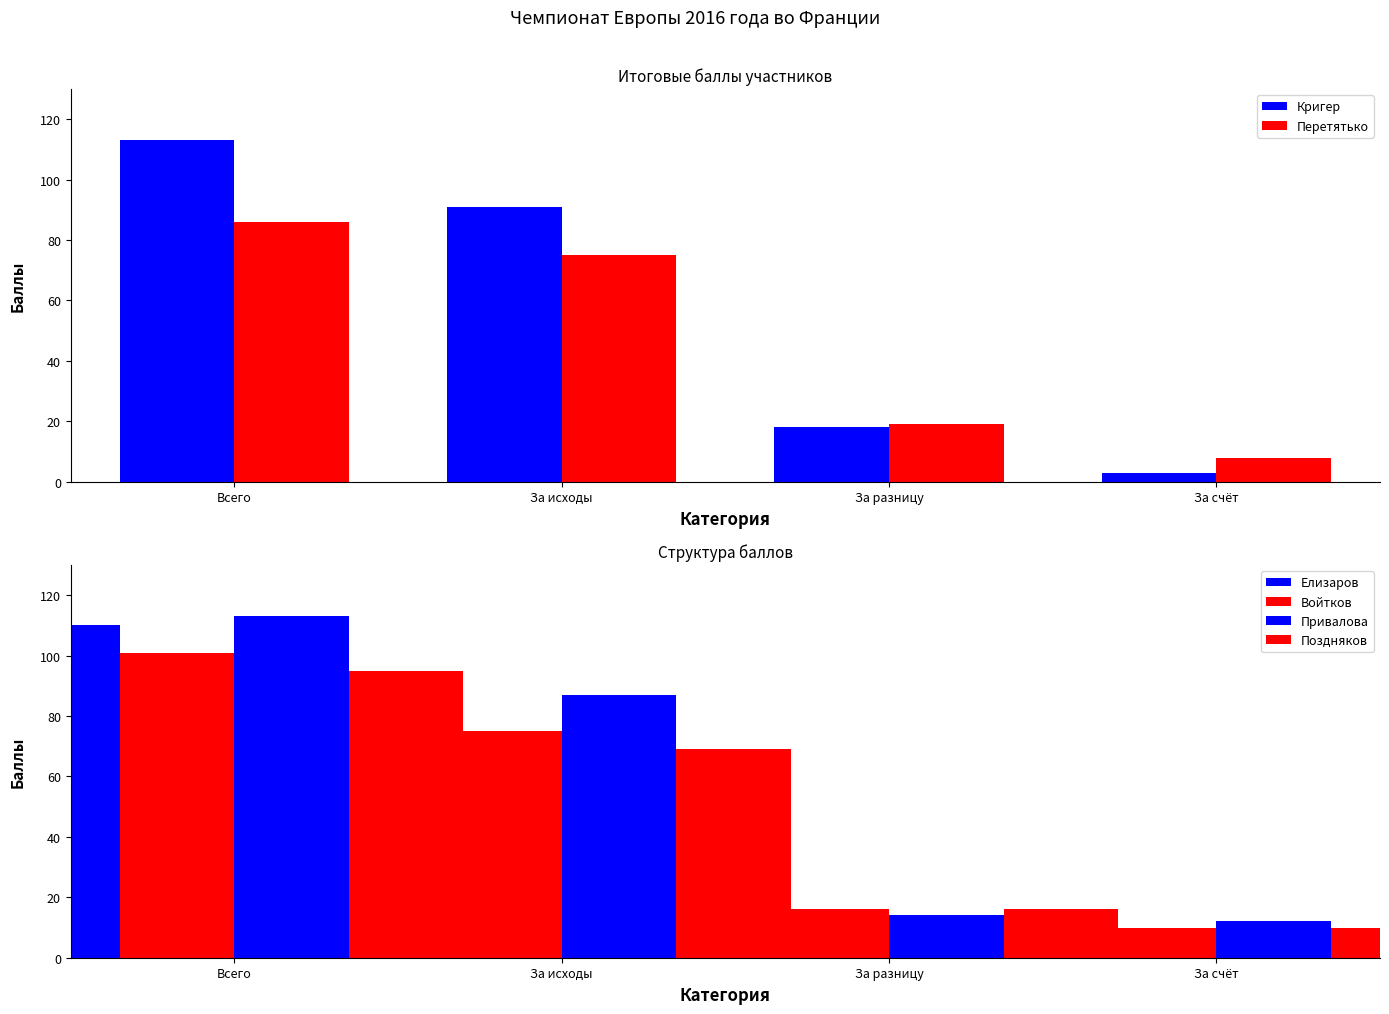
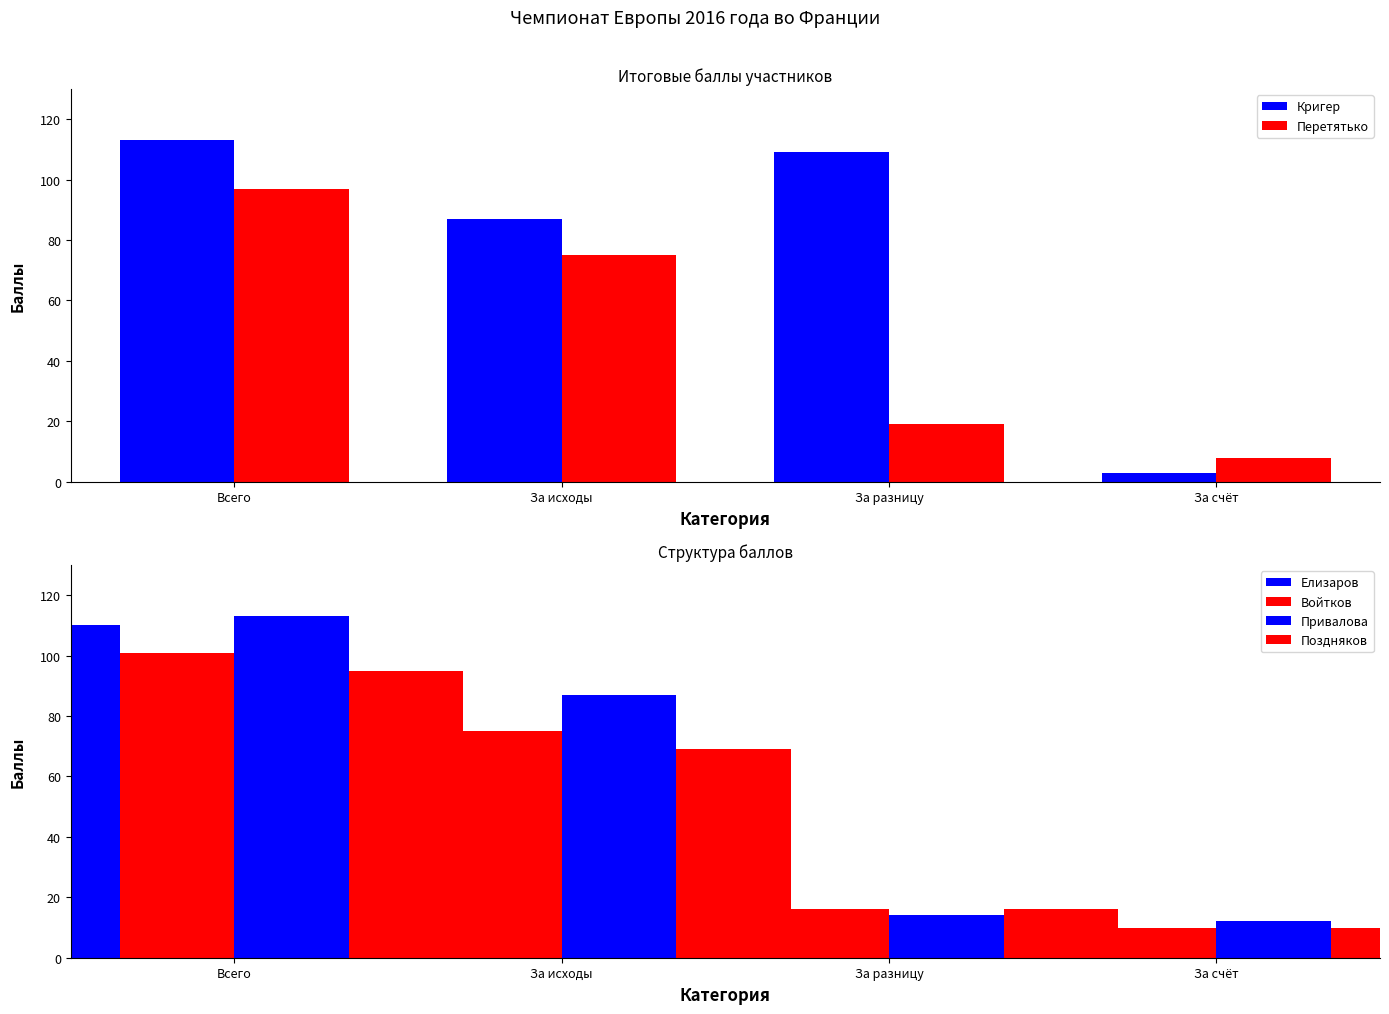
Итоговые баллы участников, Перетятько, Всего: 86 -> 97
Итоговые баллы участников, Кригер, За исходы: 91 -> 87
Итоговые баллы участников, Кригер, За разницу: 18 -> 109
